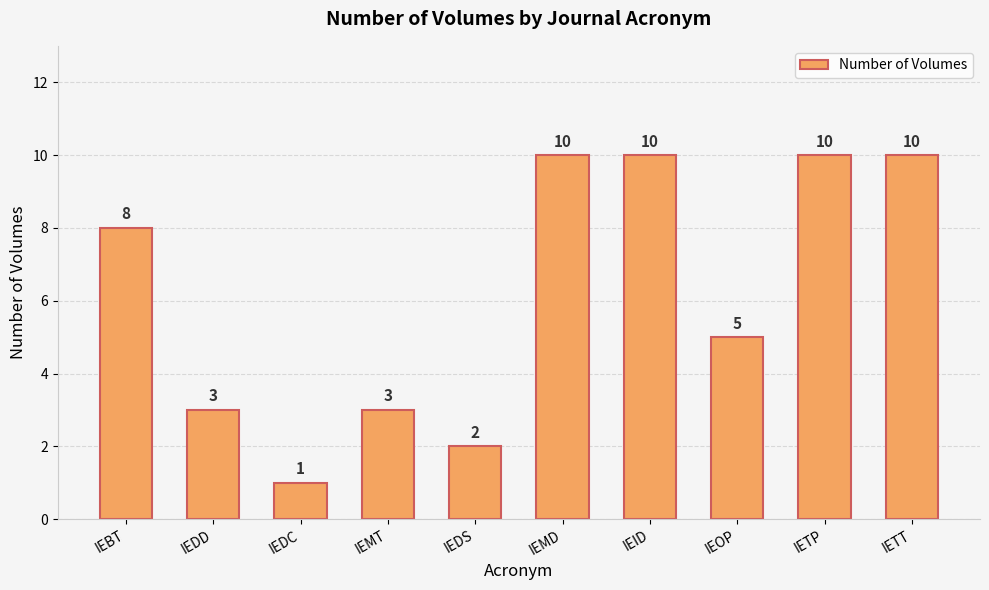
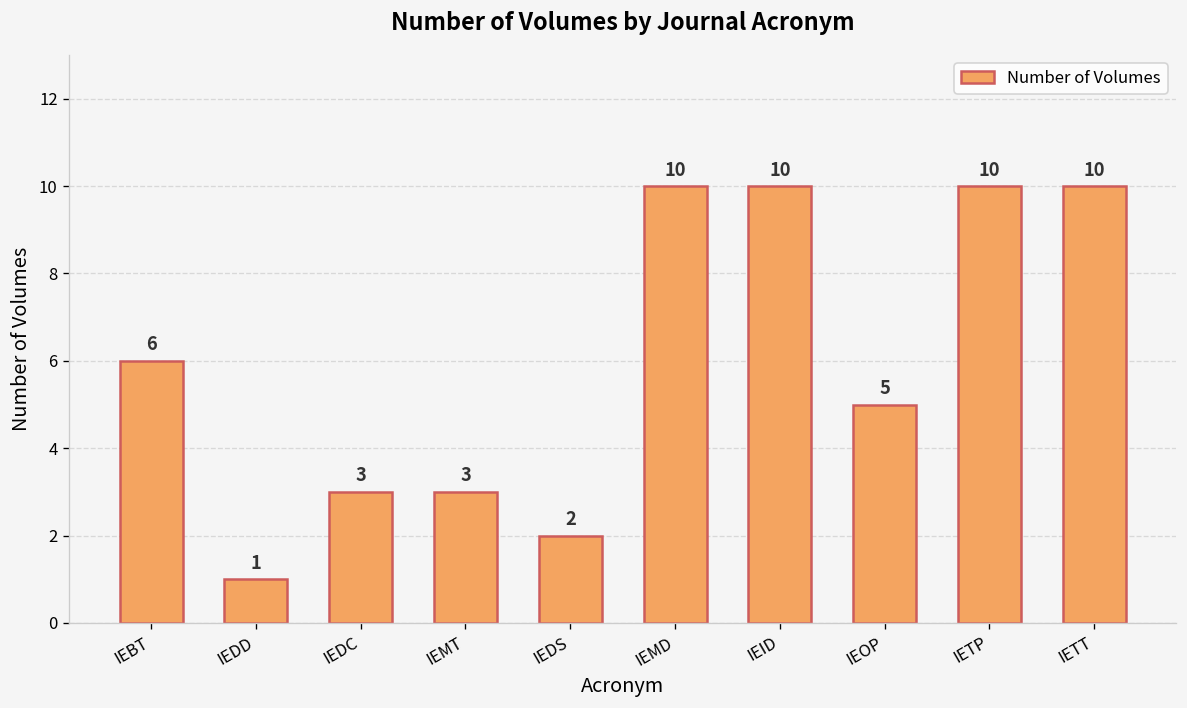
IEBT: 8 -> 6
IEDD: 3 -> 1
IEDC: 1 -> 3
